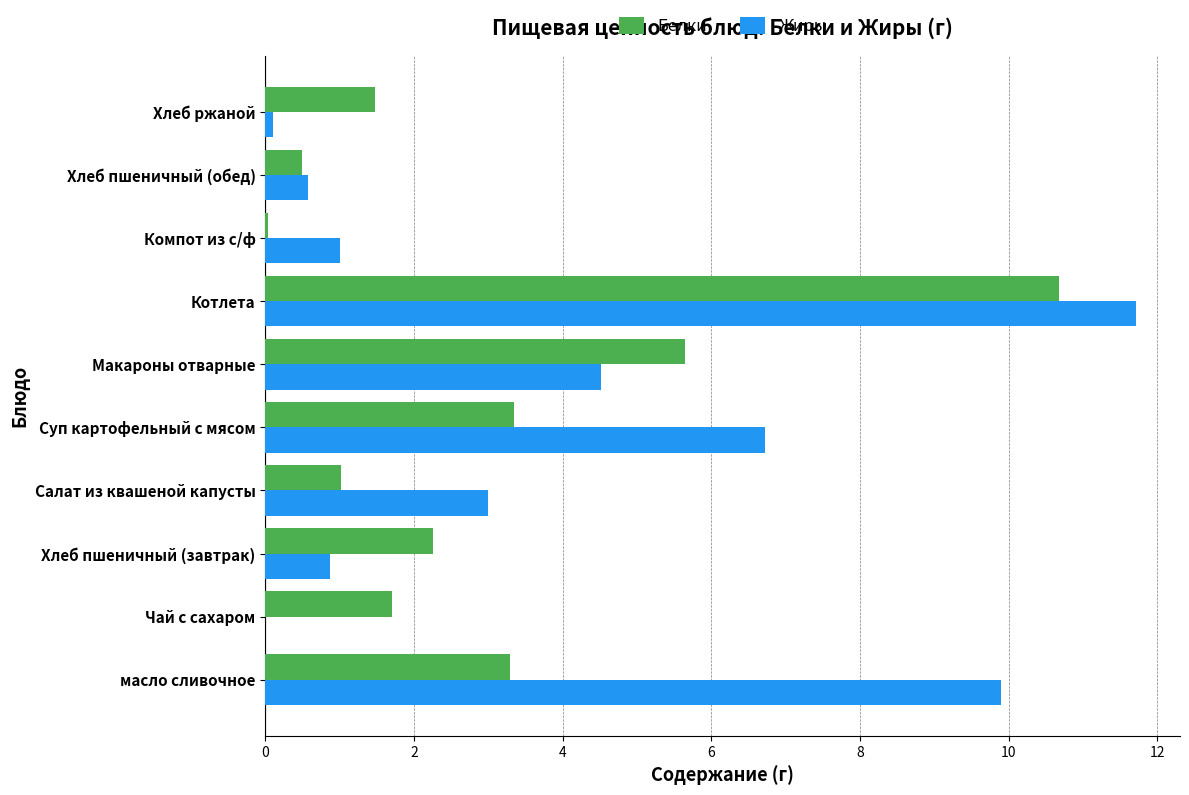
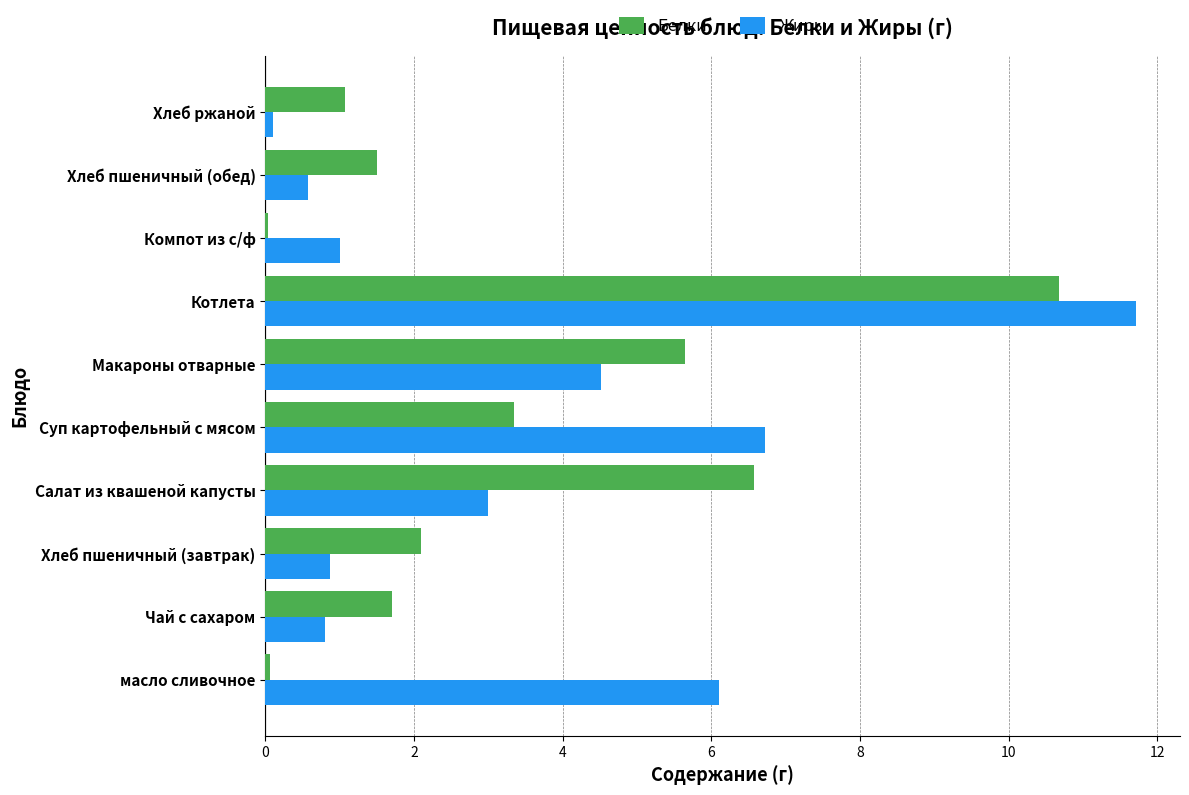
Белки, Хлеб ржаной: 1.5 -> 1.1
Белки, Хлеб пшеничный (обед): 0.5 -> 1.5
Белки, Салат из квашеной капусты: 1.0 -> 6.6
Белки, Хлеб пшеничный (завтрак): 2.3 -> 2.1
Жиры, Чай с сахаром: 0.0 -> 0.8
Белки, масло сливочное: 3.3 -> 0.1
Жиры, масло сливочное: 9.9 -> 6.1
